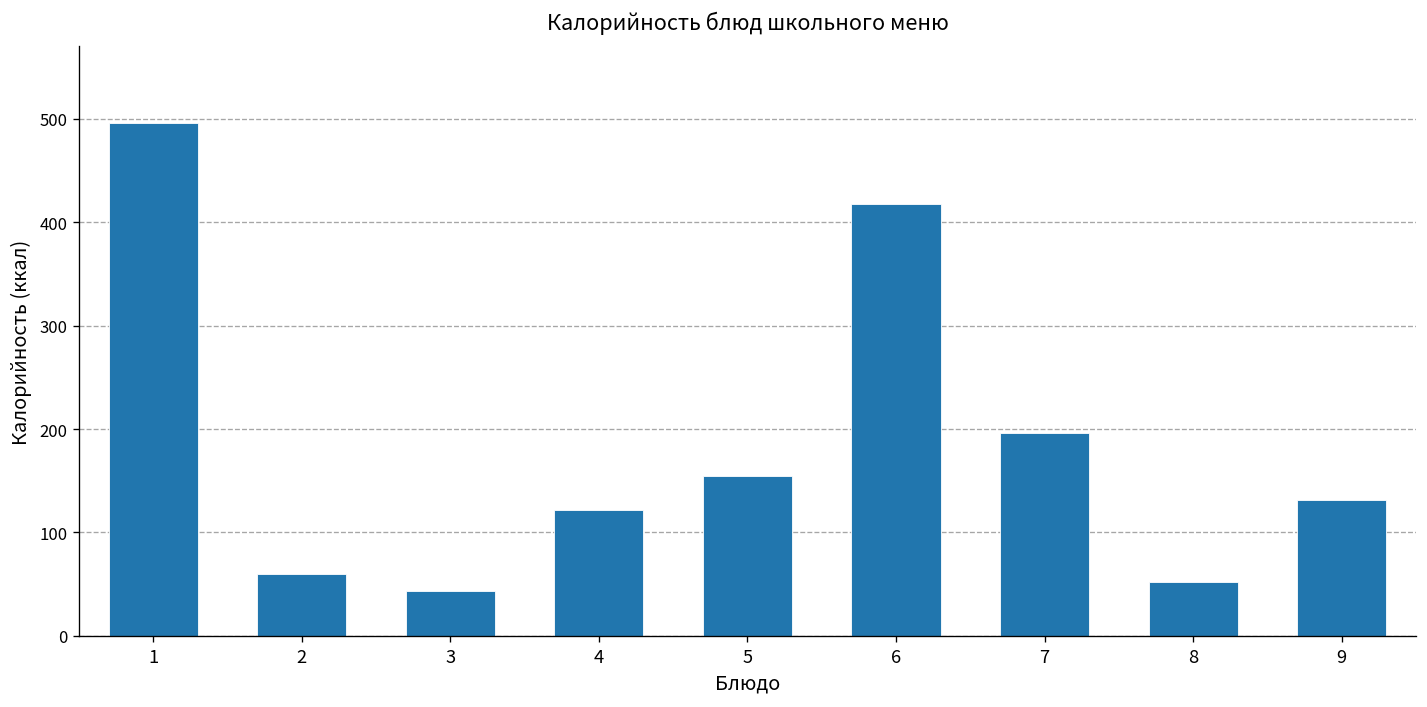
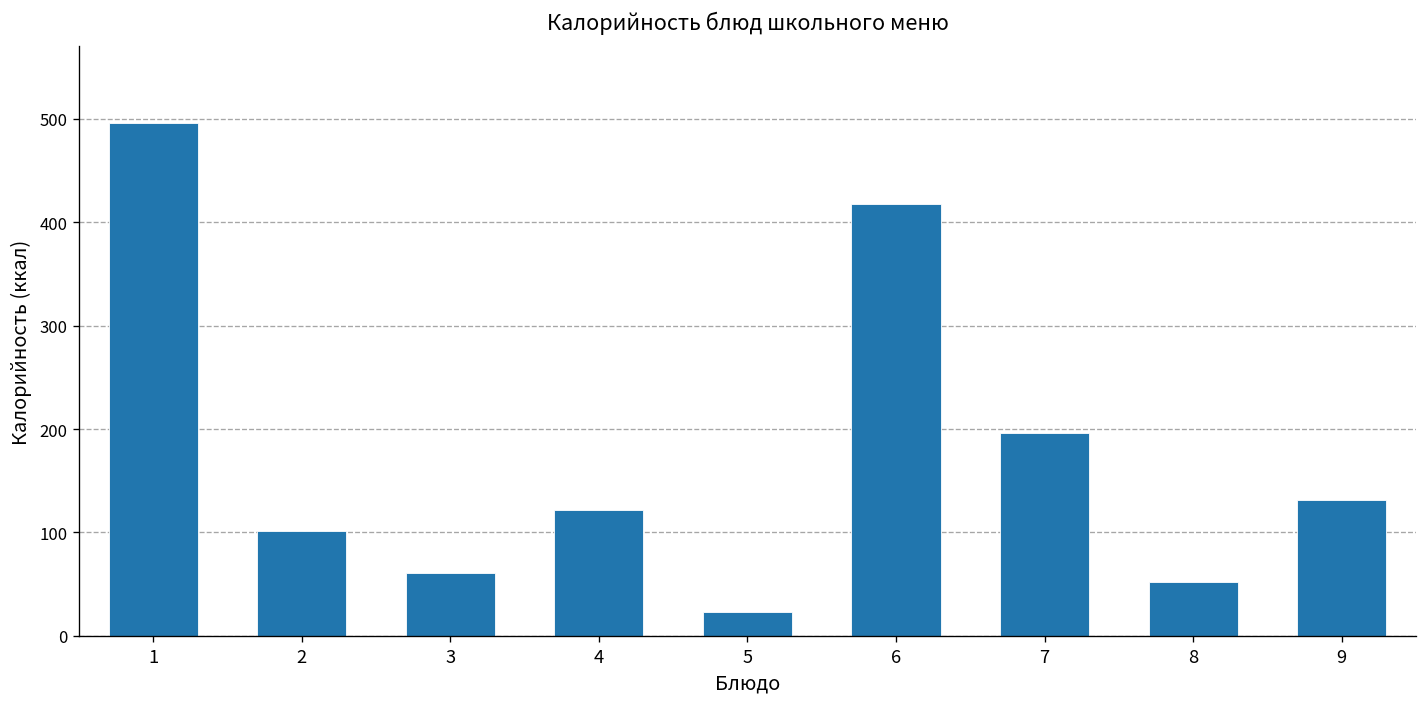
2: 60 -> 100
3: 40 -> 60
5: 160 -> 20
